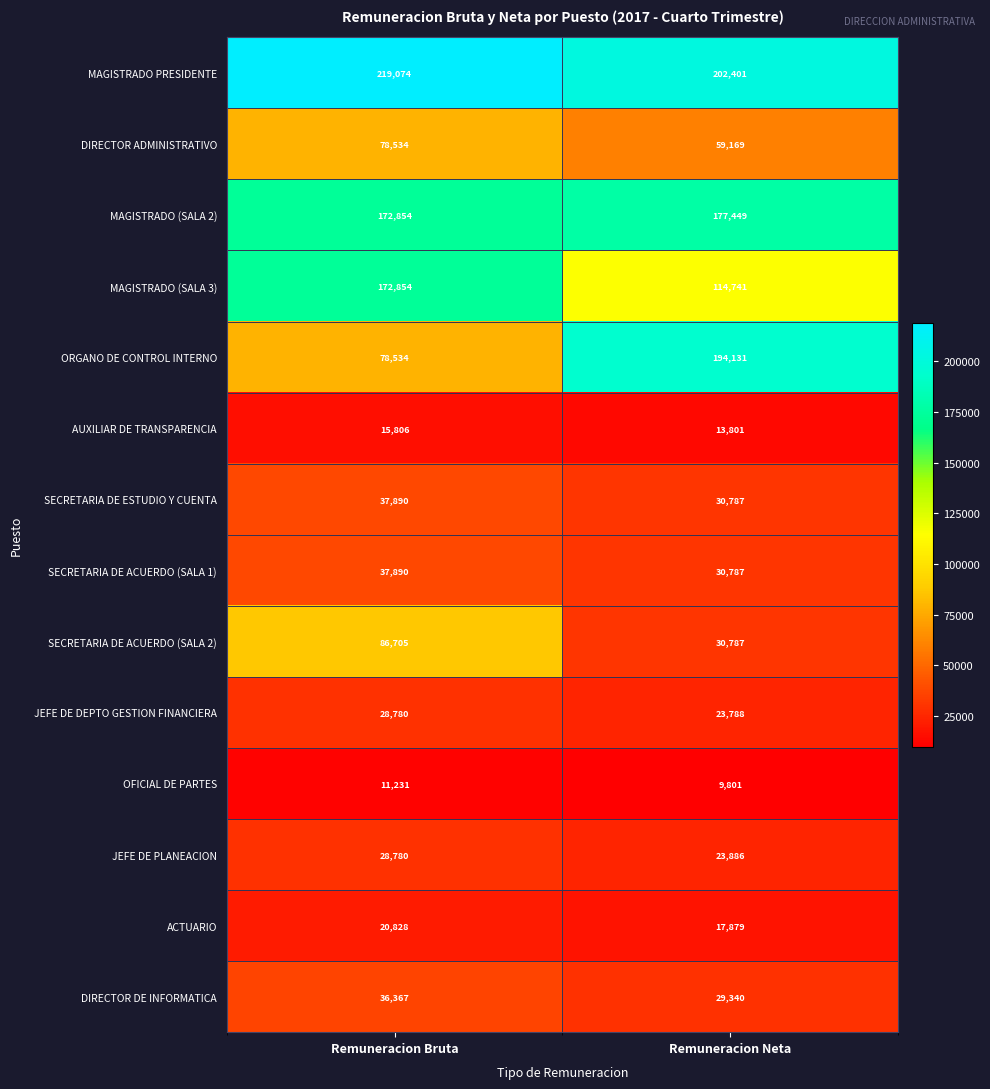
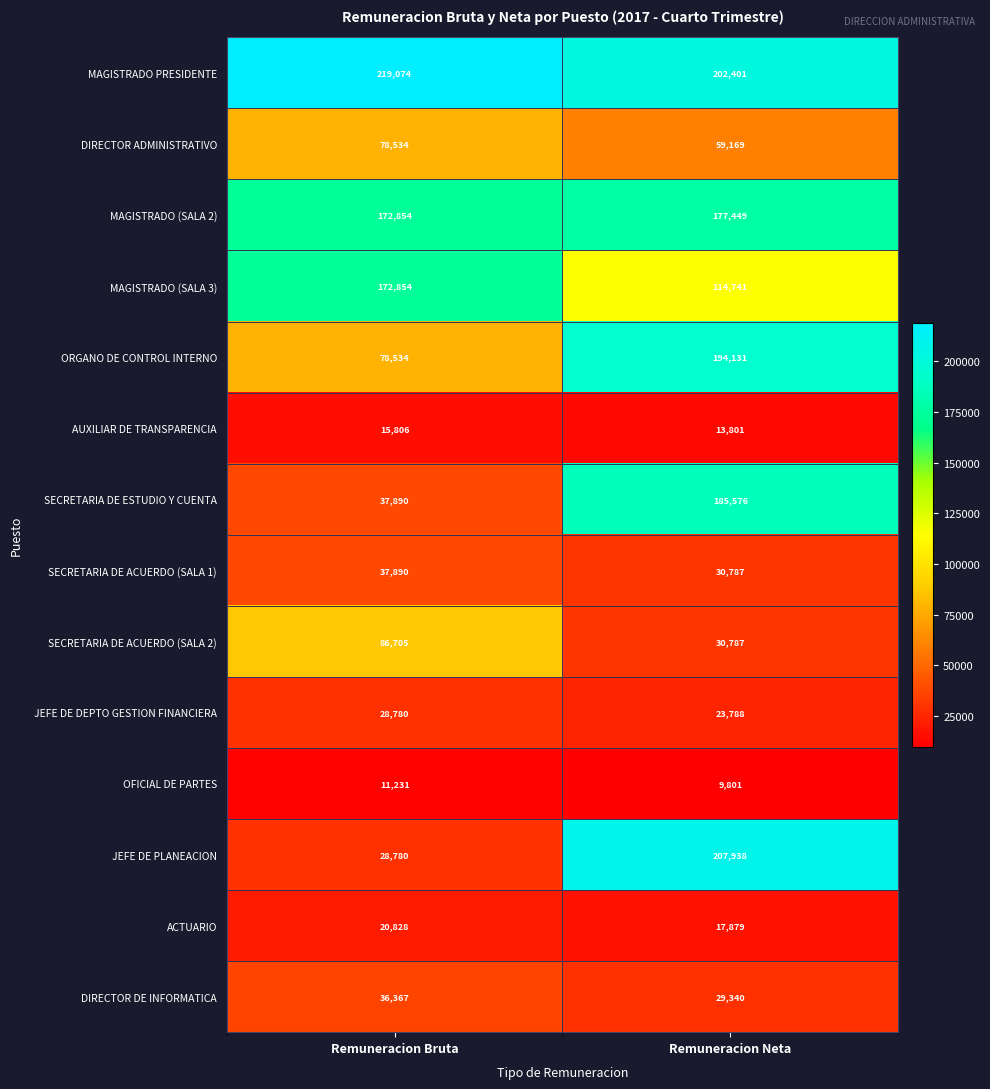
SECRETARIA DE ESTUDIO Y CUENTA, Remuneracion Neta: 30,787 -> 185,576
JEFE DE PLANEACION, Remuneracion Neta: 23,886 -> 207,938
